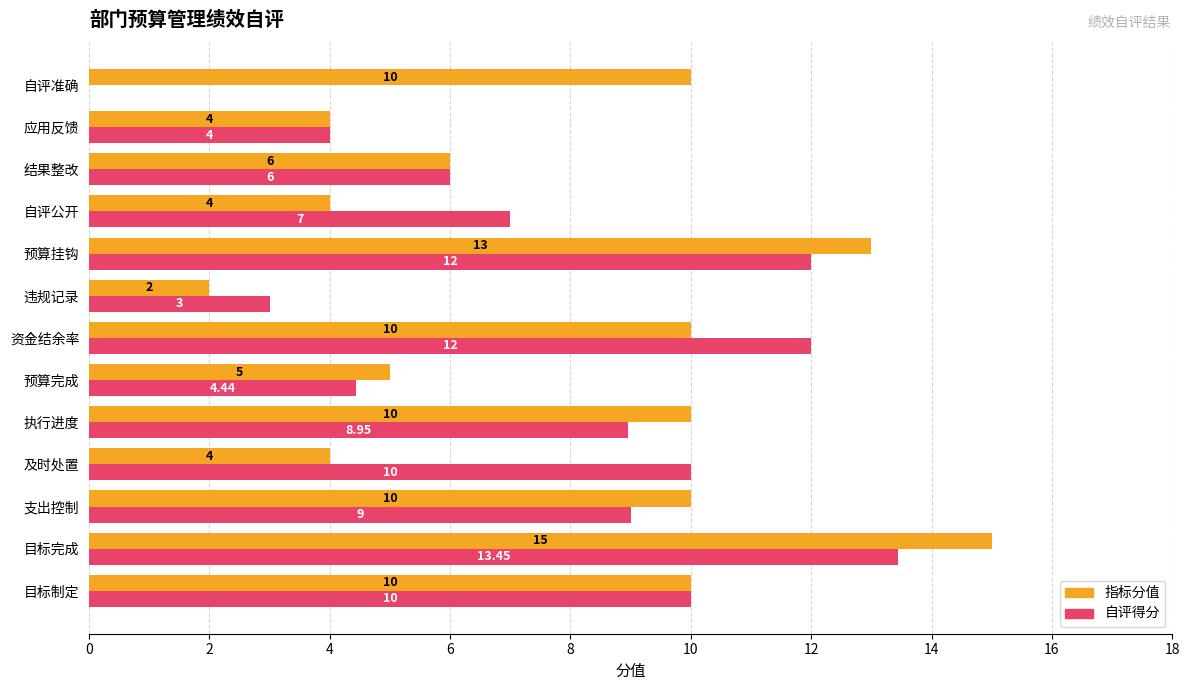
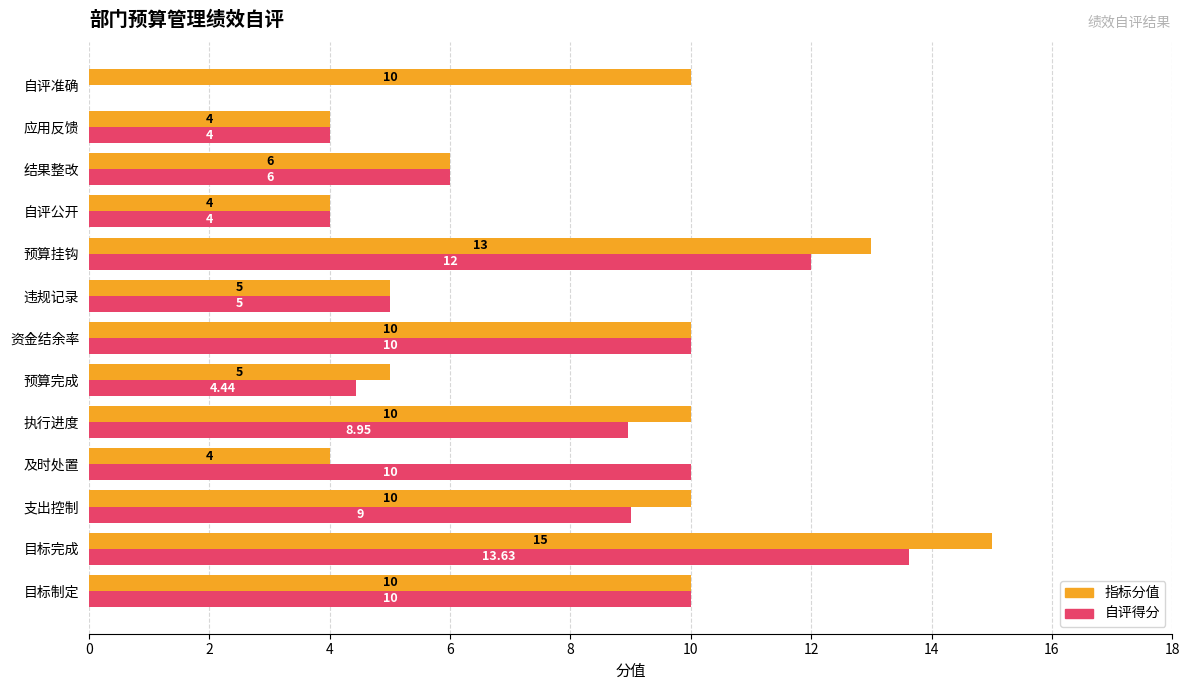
自评得分, 自评公开: 7 -> 4
指标分值, 违规记录: 2 -> 5
自评得分, 违规记录: 3 -> 5
自评得分, 资金结余率: 12 -> 10
自评得分, 目标完成: 13.45 -> 13.63
